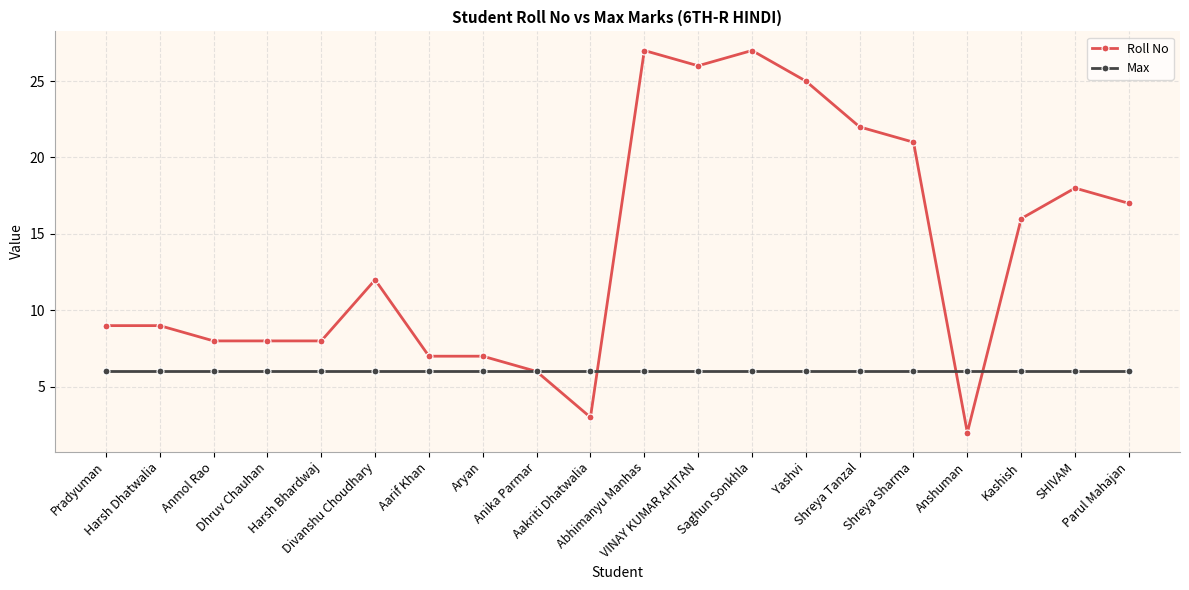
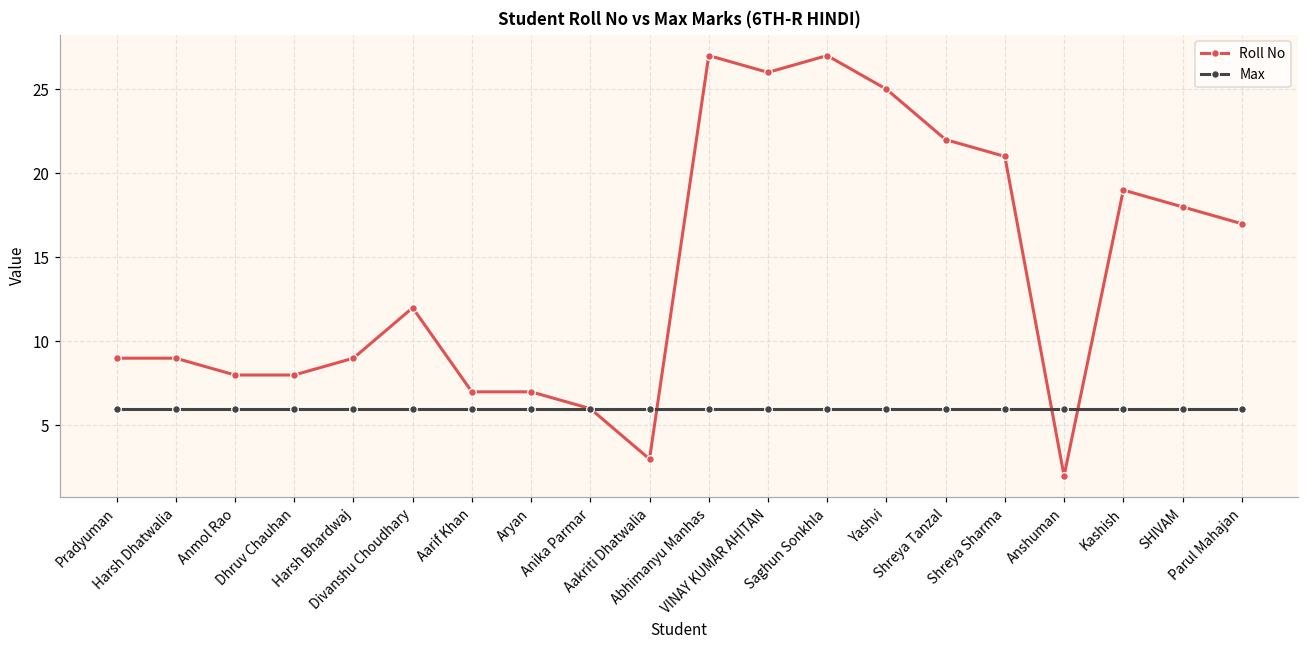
Roll No, Harsh Bhardwaj: 8 -> 9
Roll No, Kashish: 16 -> 19
